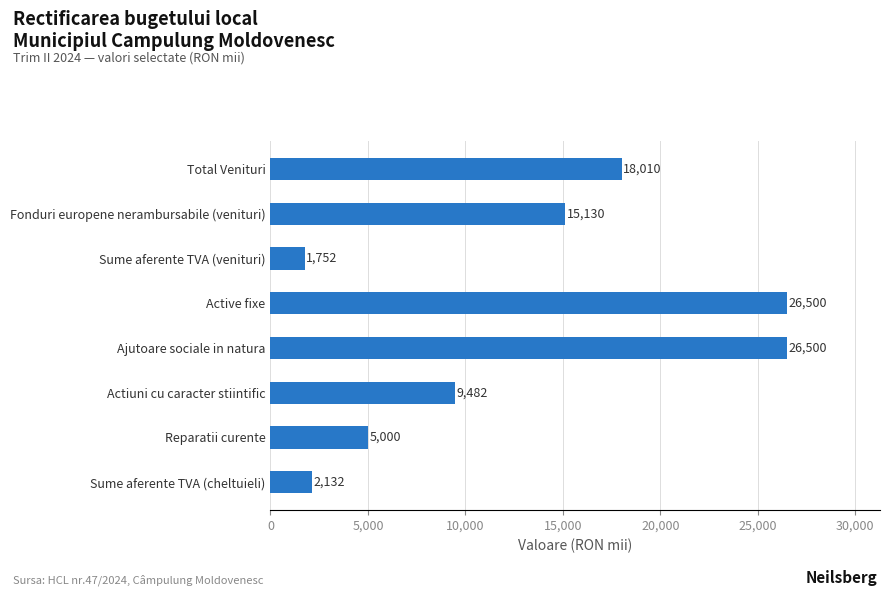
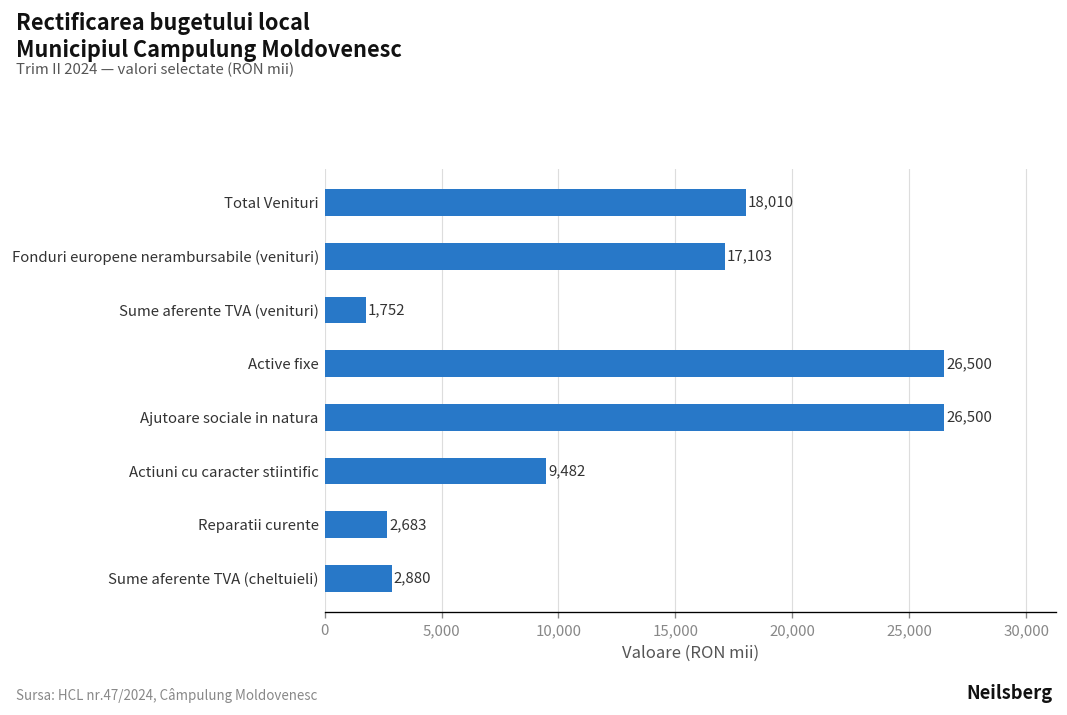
Fonduri europene nerambursabile (venituri): 15,130 -> 17,103
Reparatii curente: 5,000 -> 2,683
Sume aferente TVA (cheltuieli): 2,132 -> 2,880
